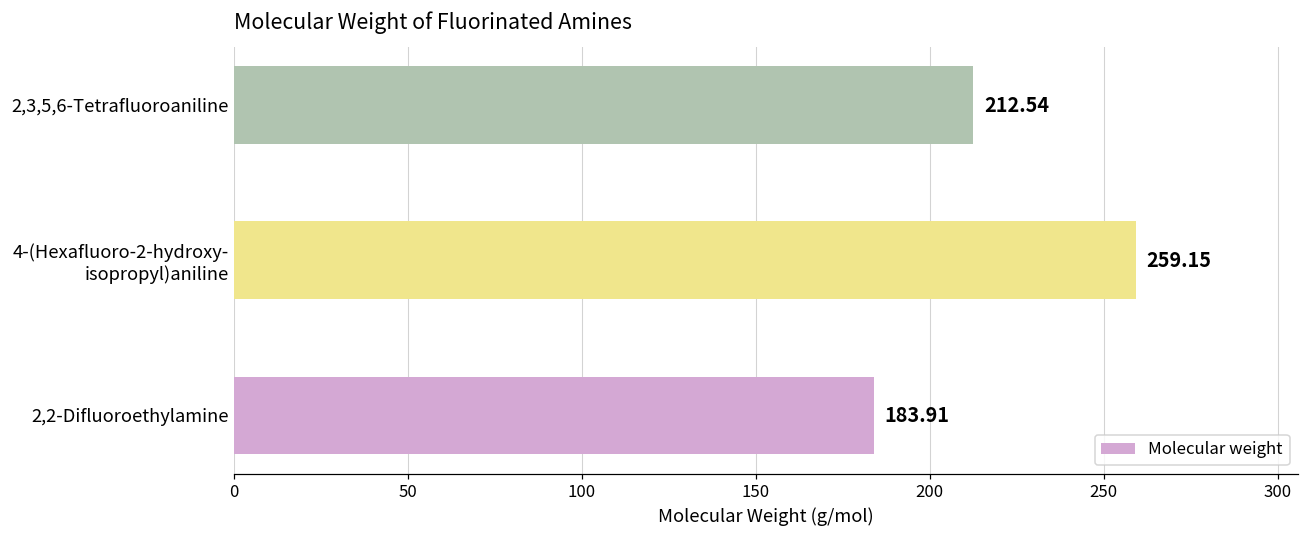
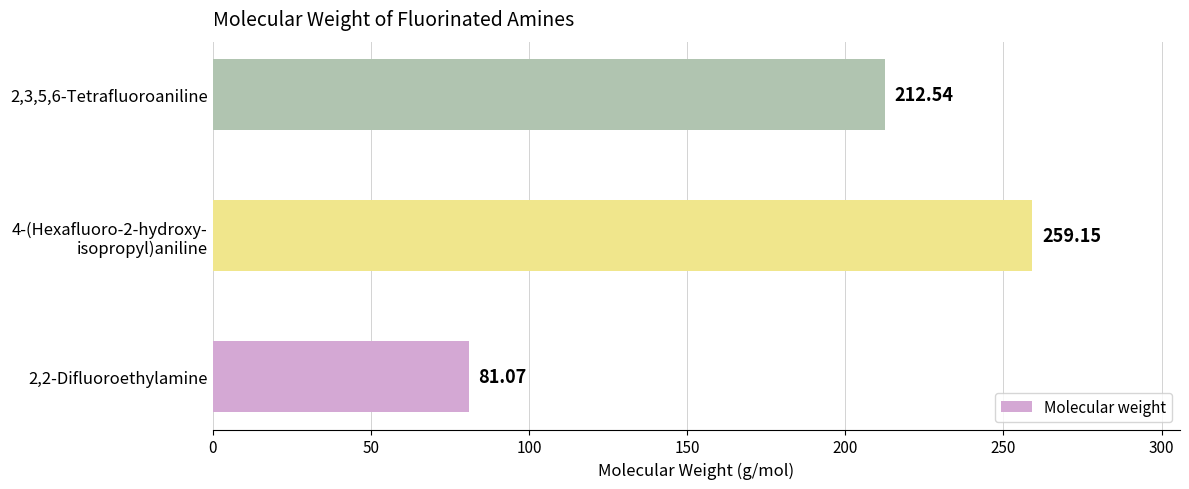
2,2-Difluoroethylamine: 183.91 -> 81.07
